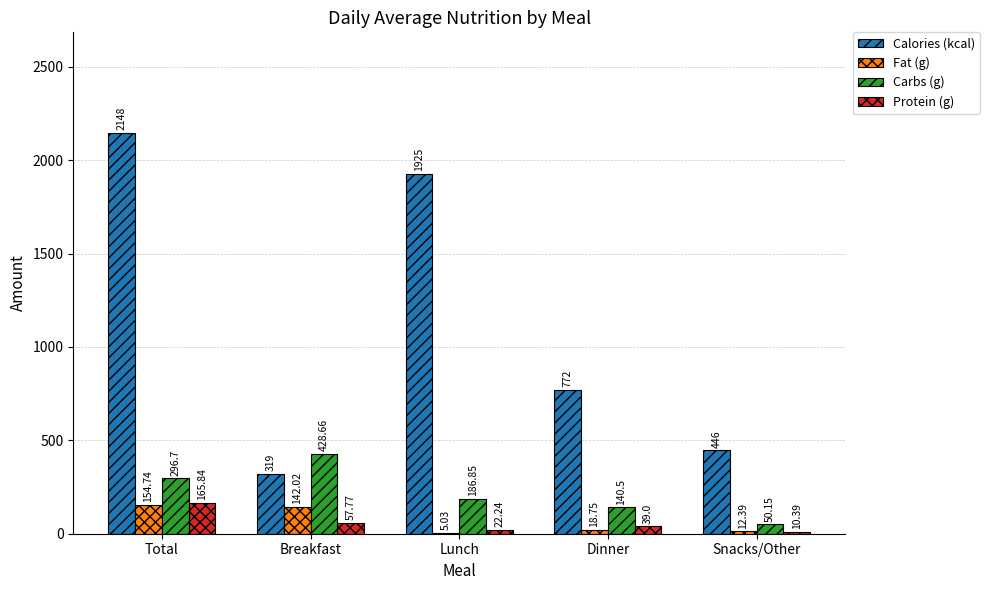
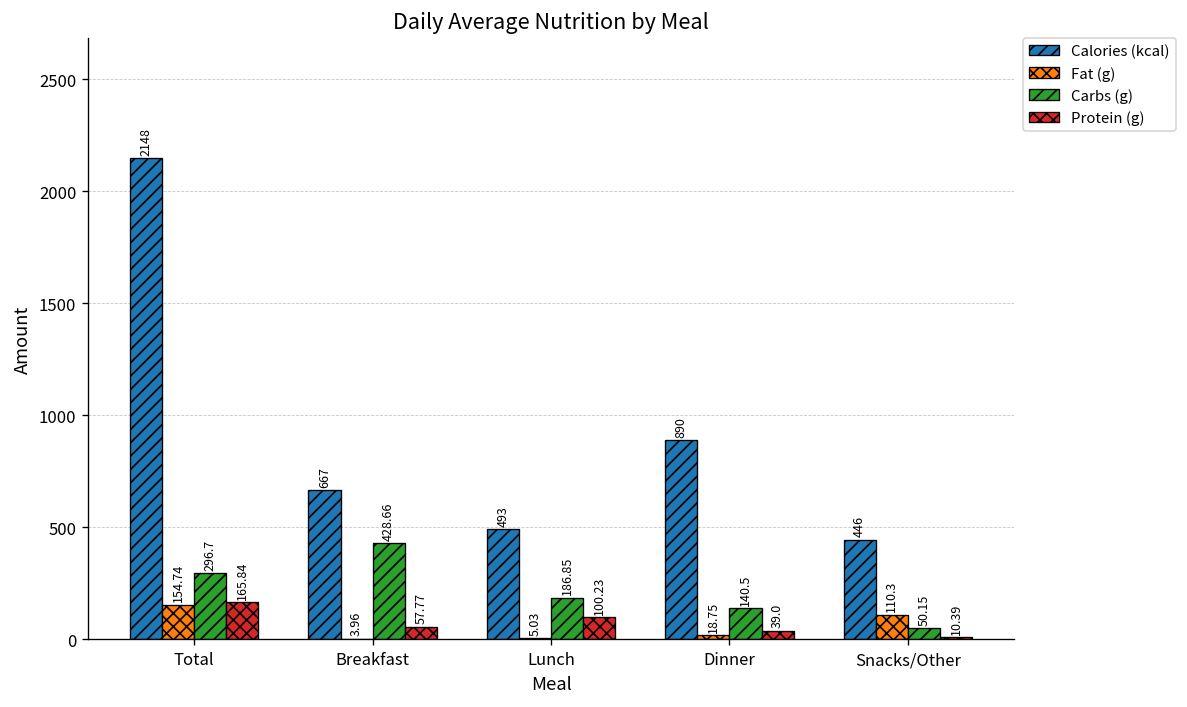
Calories (kcal), Breakfast: 319 -> 667
Fat (g), Breakfast: 142.02 -> 3.96
Calories (kcal), Lunch: 1925 -> 493
Protein (g), Lunch: 22.24 -> 100.23
Calories (kcal), Dinner: 772 -> 890
Fat (g), Snacks/Other: 12.39 -> 110.3
